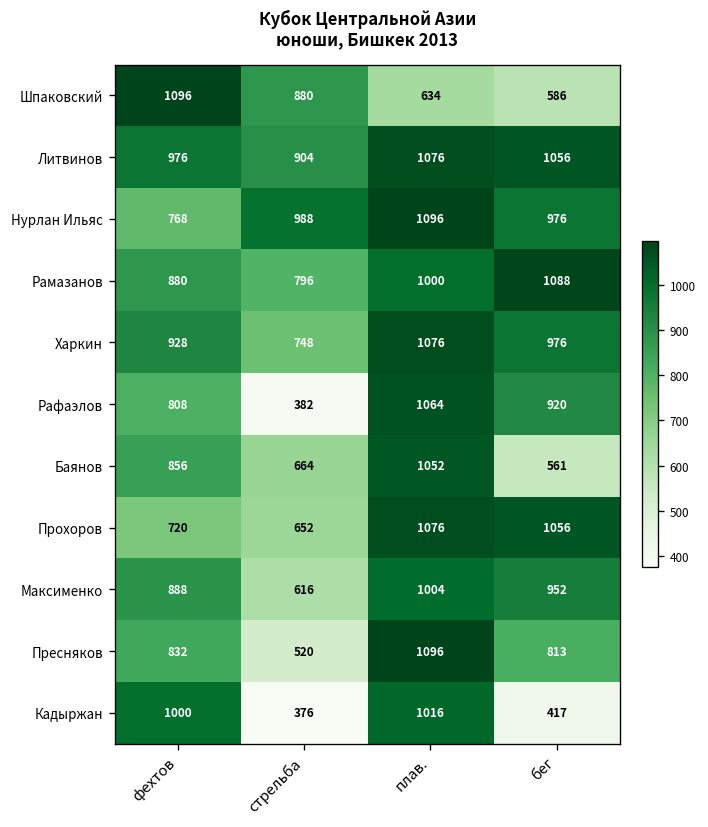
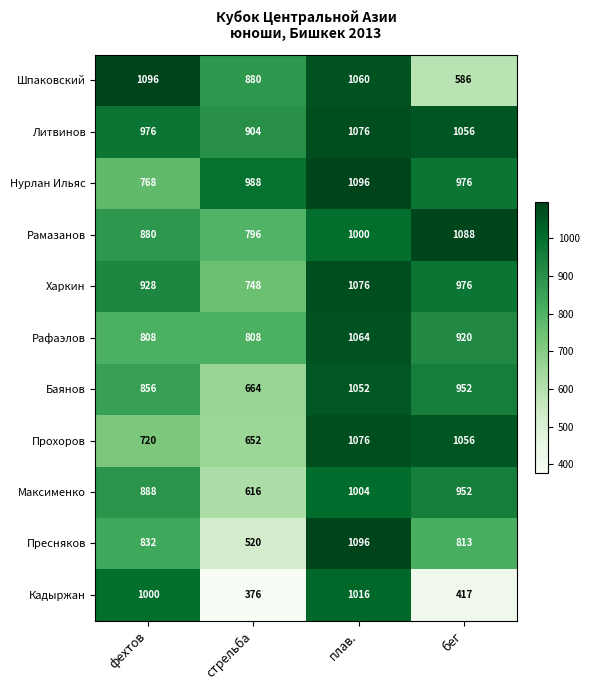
Шпаковский, плав.: 634 -> 1060
Рафаэлов, стрельба: 382 -> 808
Баянов, бег: 561 -> 952
